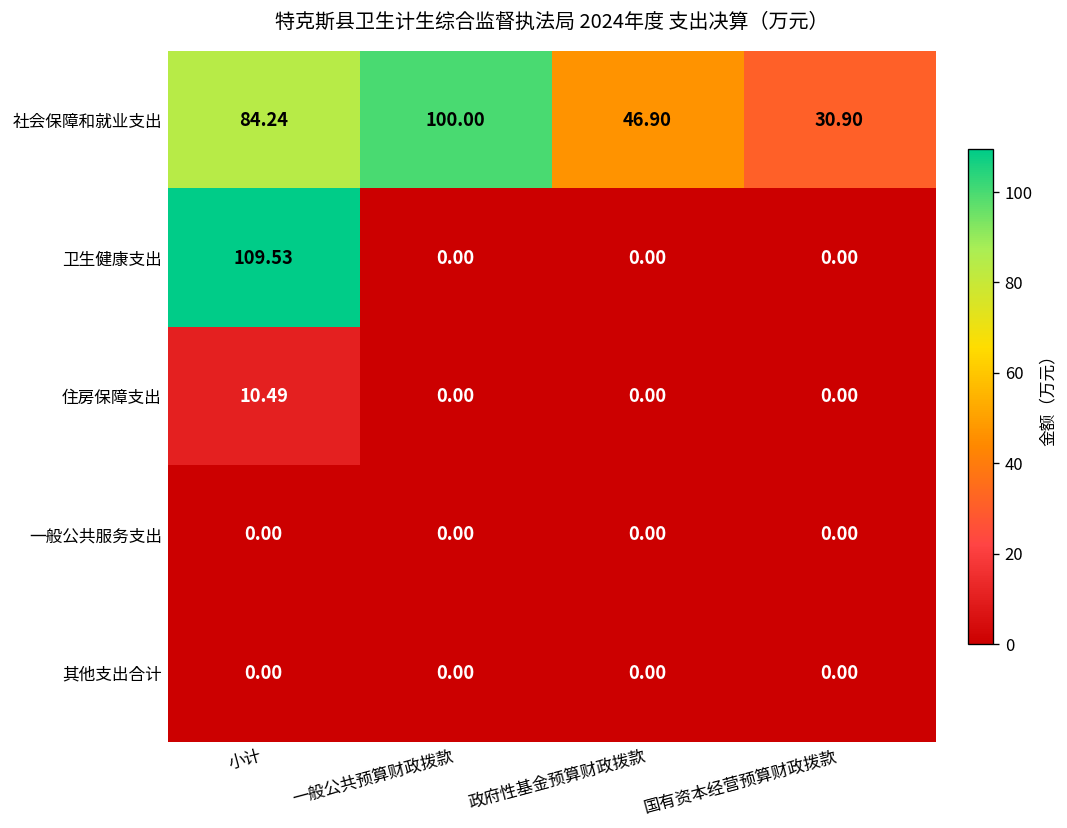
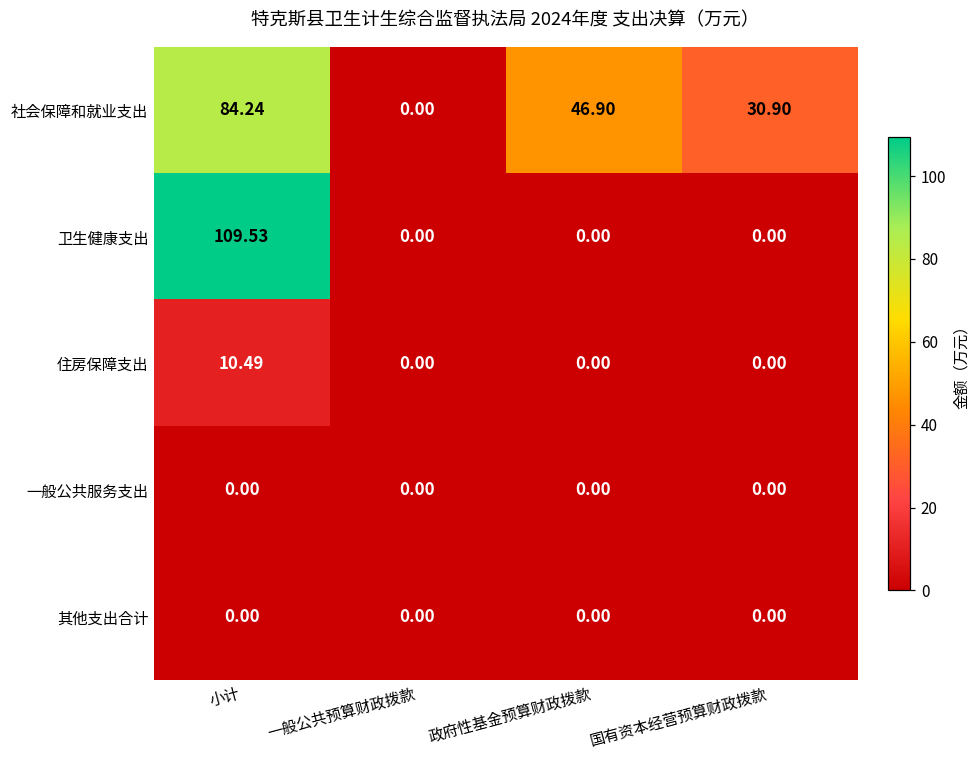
社会保障和就业支出, 一般公共预算财政拨款: 100.00 -> 0.00
